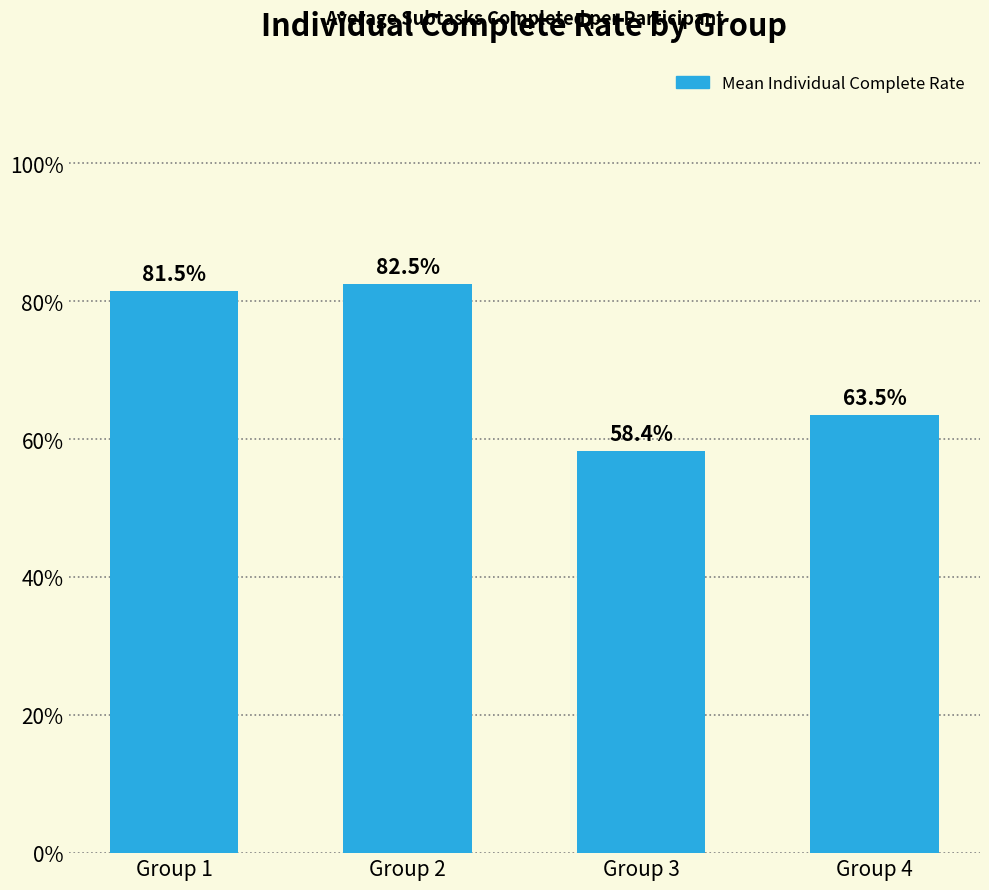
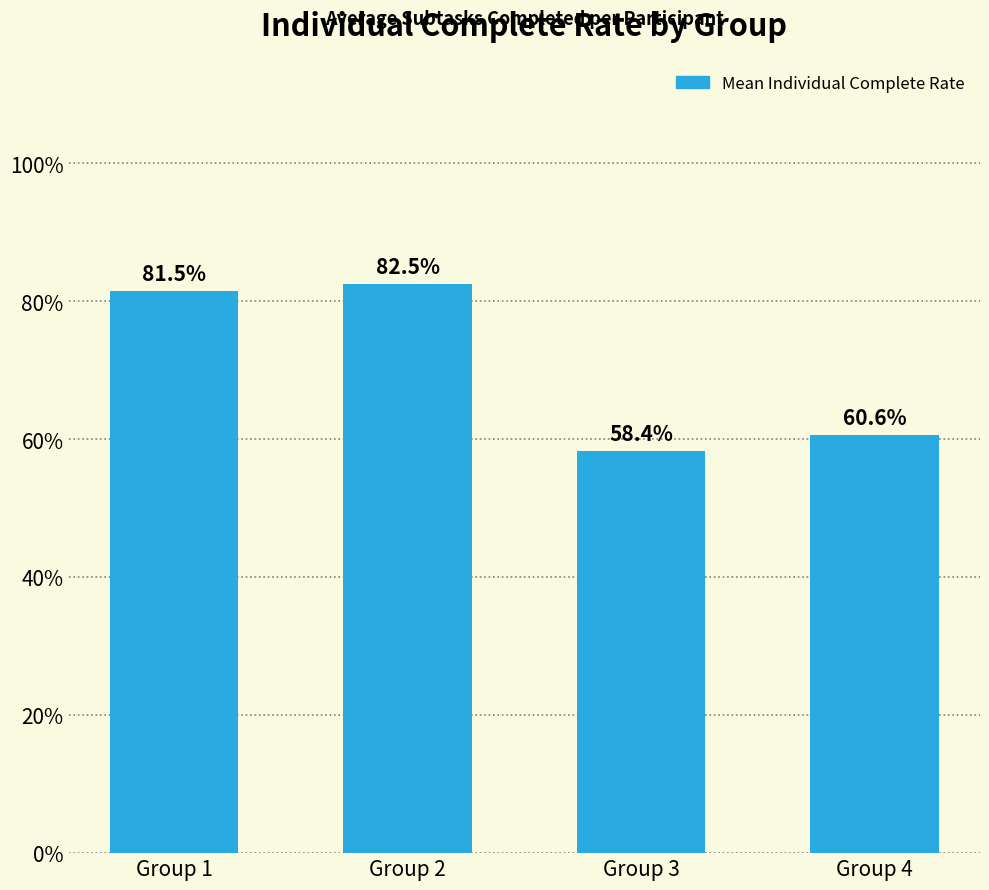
Group 4: 63.5% -> 60.6%
